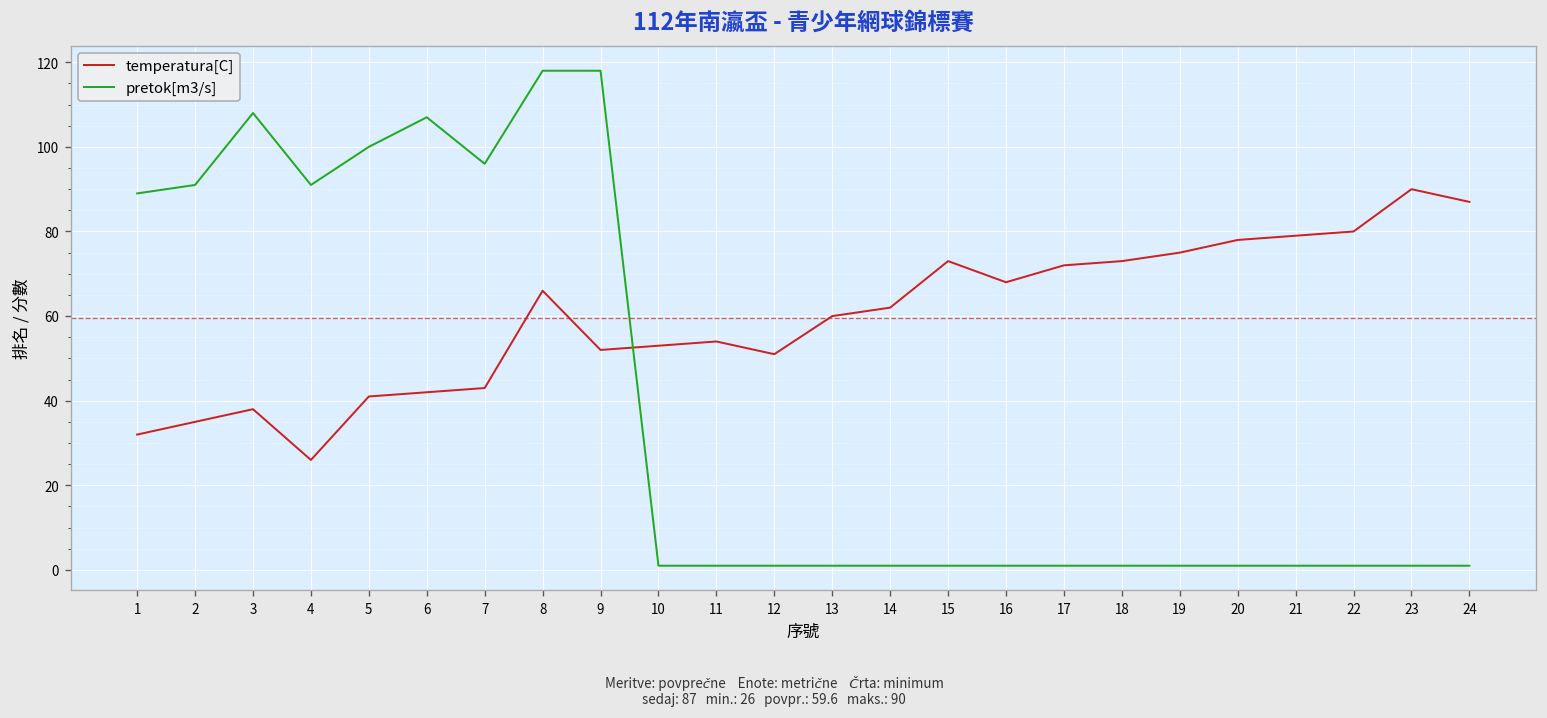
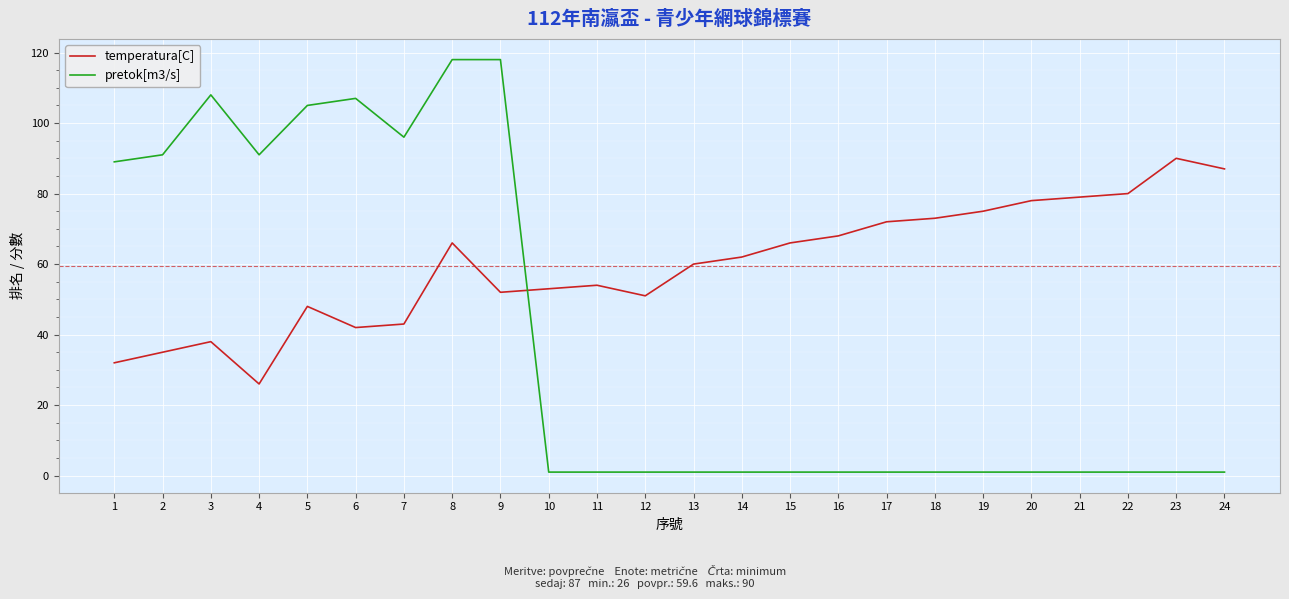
temperatura[C], 5: 41 -> 48
pretok[m3/s], 5: 100 -> 105
temperatura[C], 15: 73 -> 66
